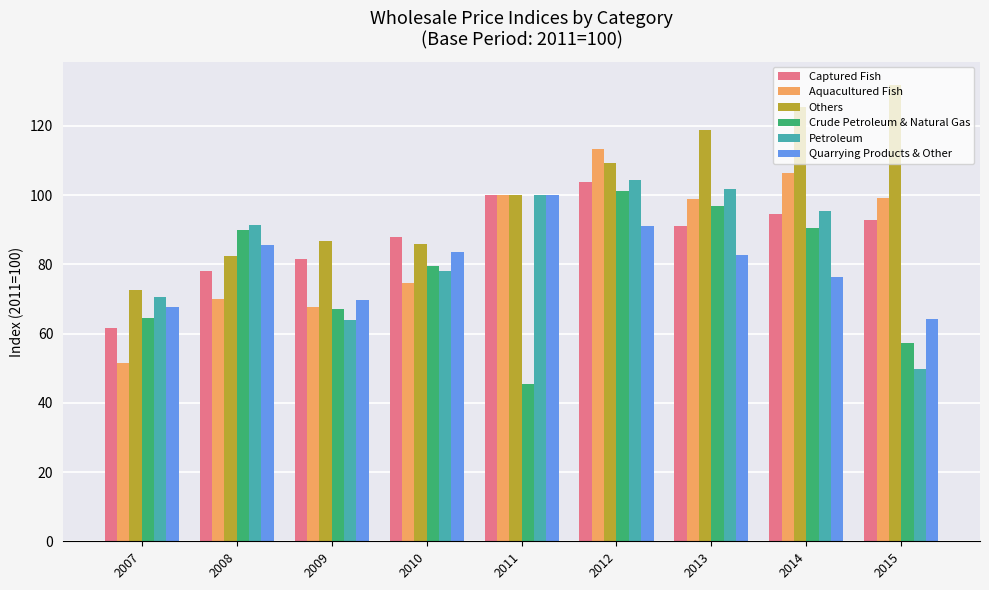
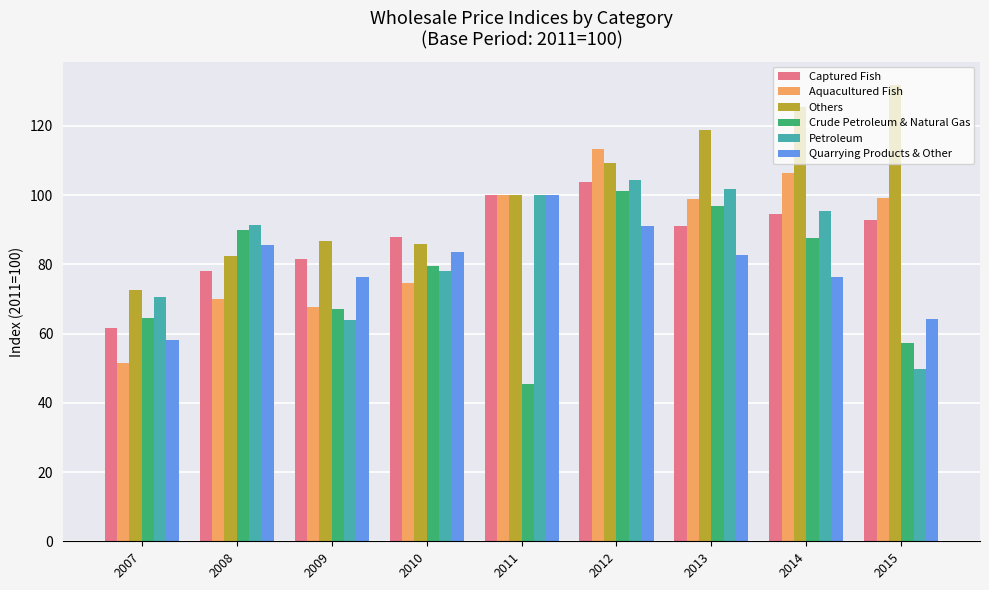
Quarrying Products & Other, 2007: 68 -> 58
Quarrying Products & Other, 2009: 70 -> 76
Crude Petroleum & Natural Gas, 2014: 90 -> 88
